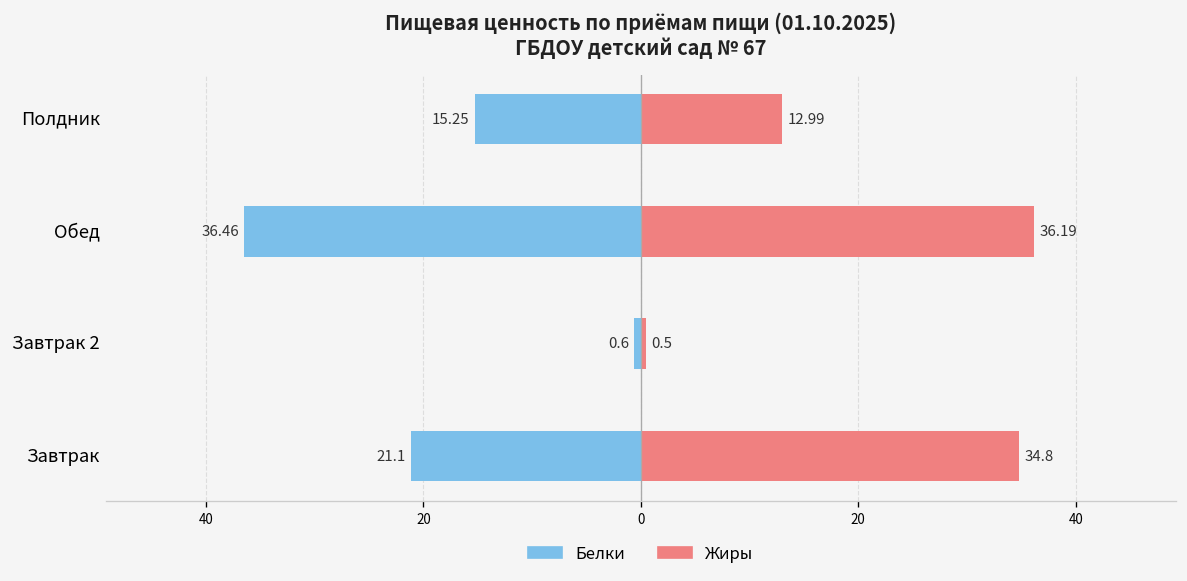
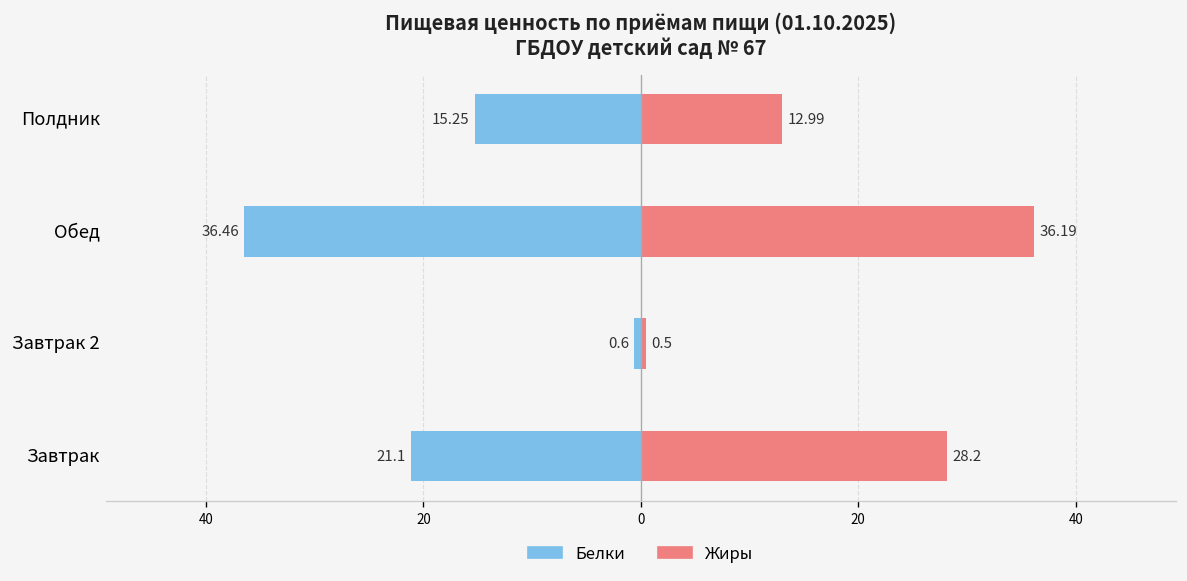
Жиры, Завтрак: 34.8 -> 28.2
